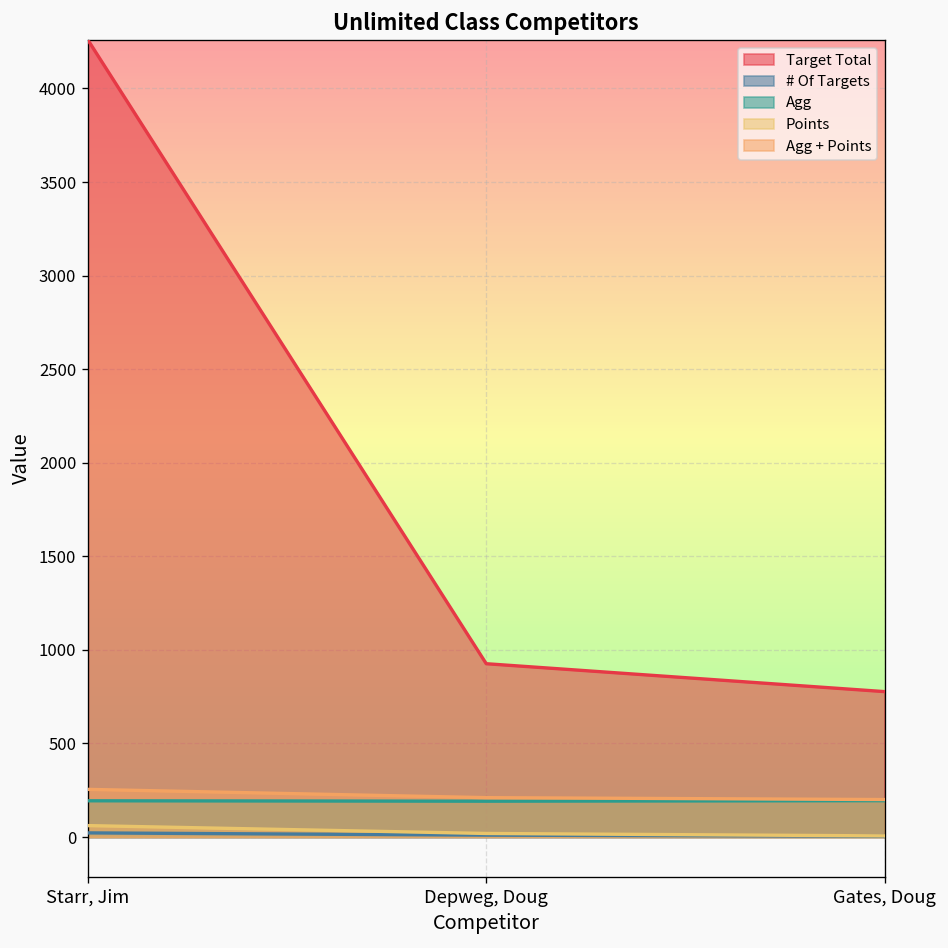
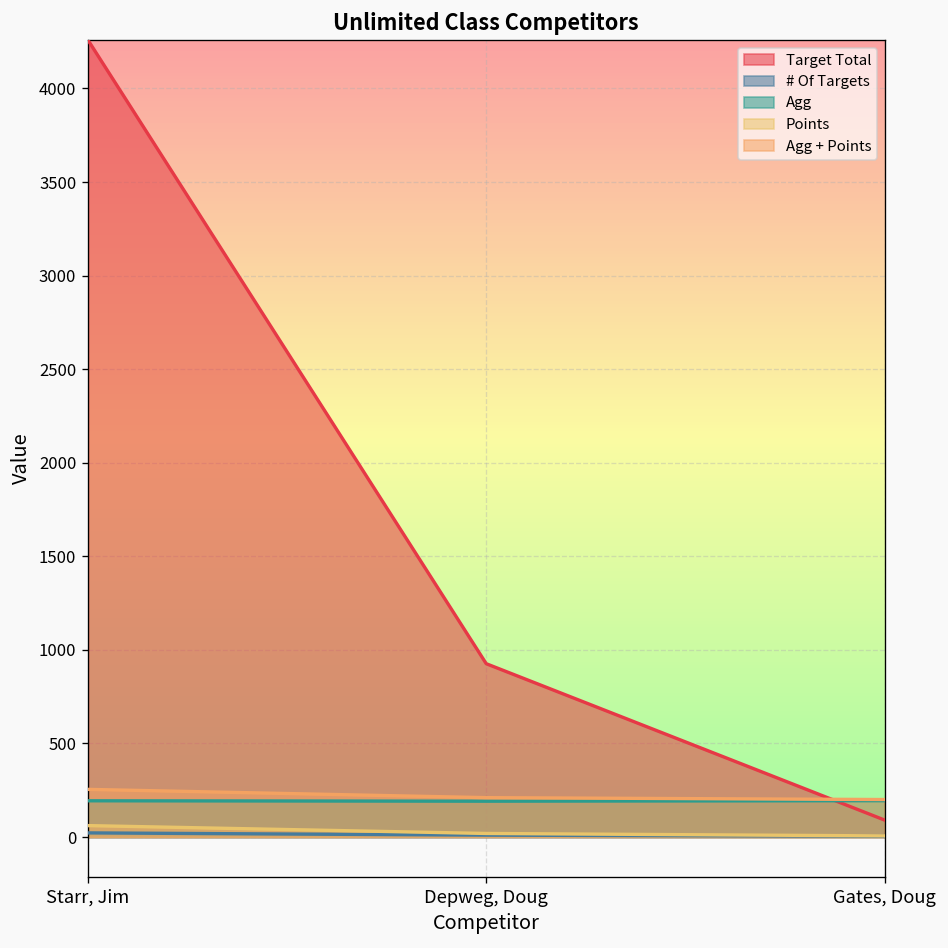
Target Total, Gates, Doug: 780 -> 90
